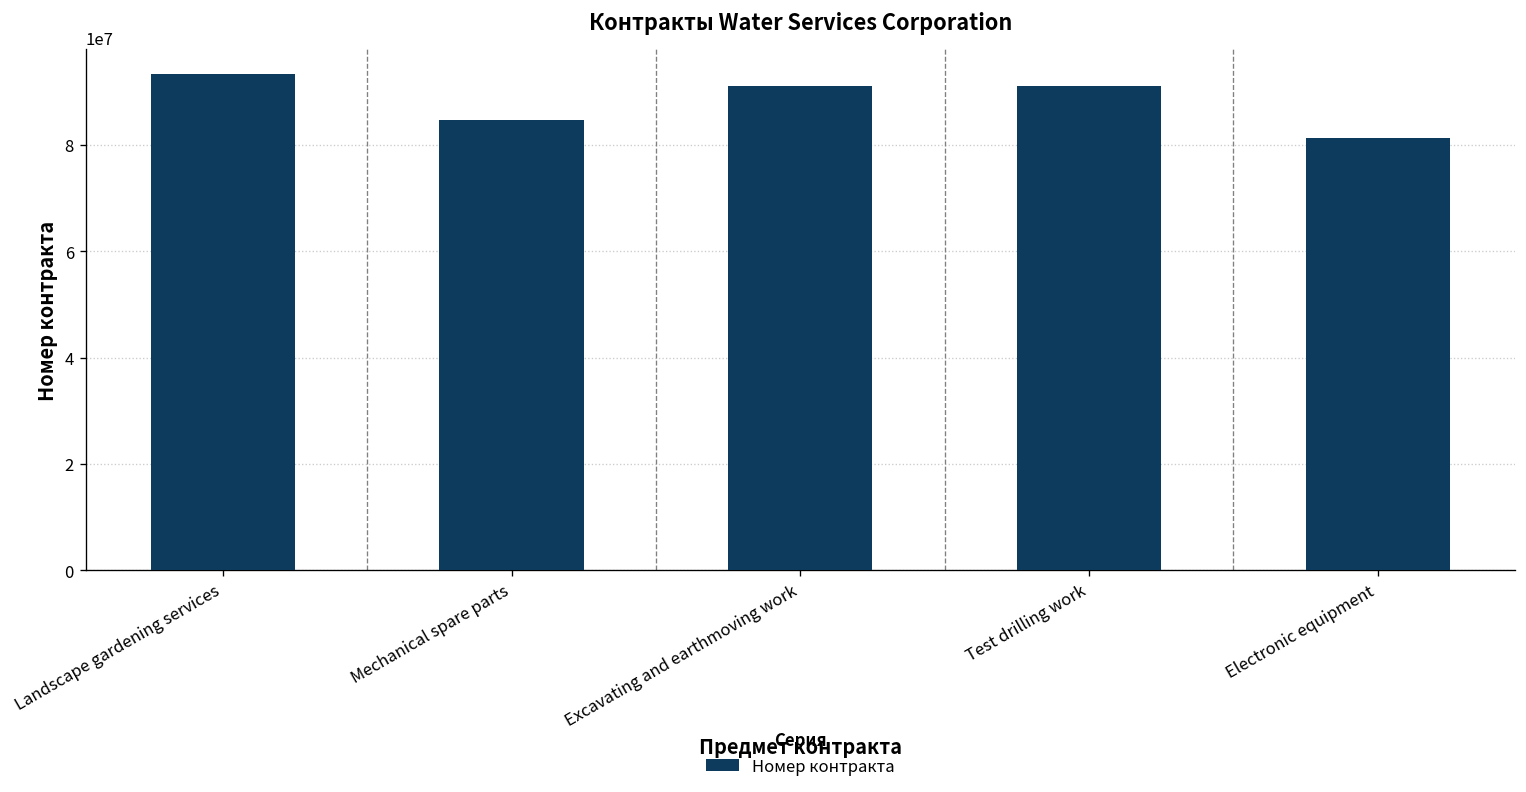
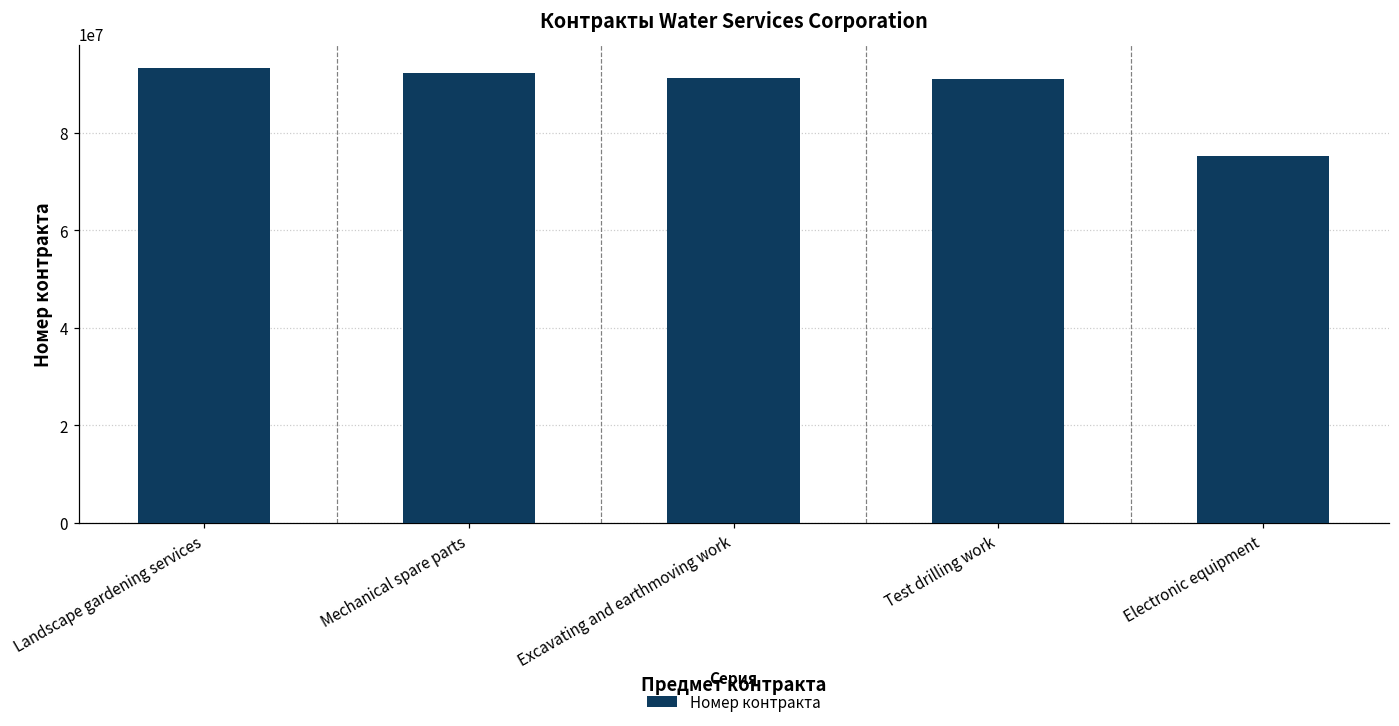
Mechanical spare parts: 85000000 -> 92000000
Electronic equipment: 81000000 -> 75000000
